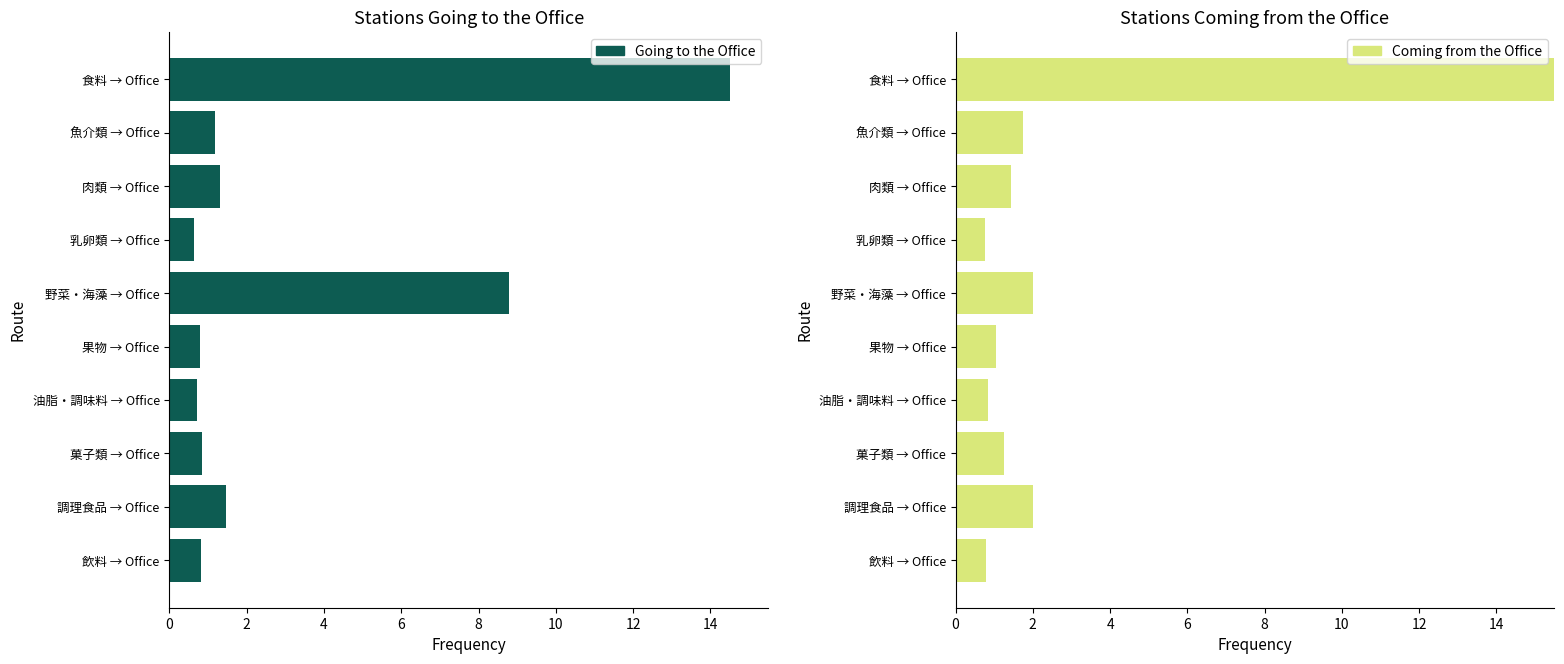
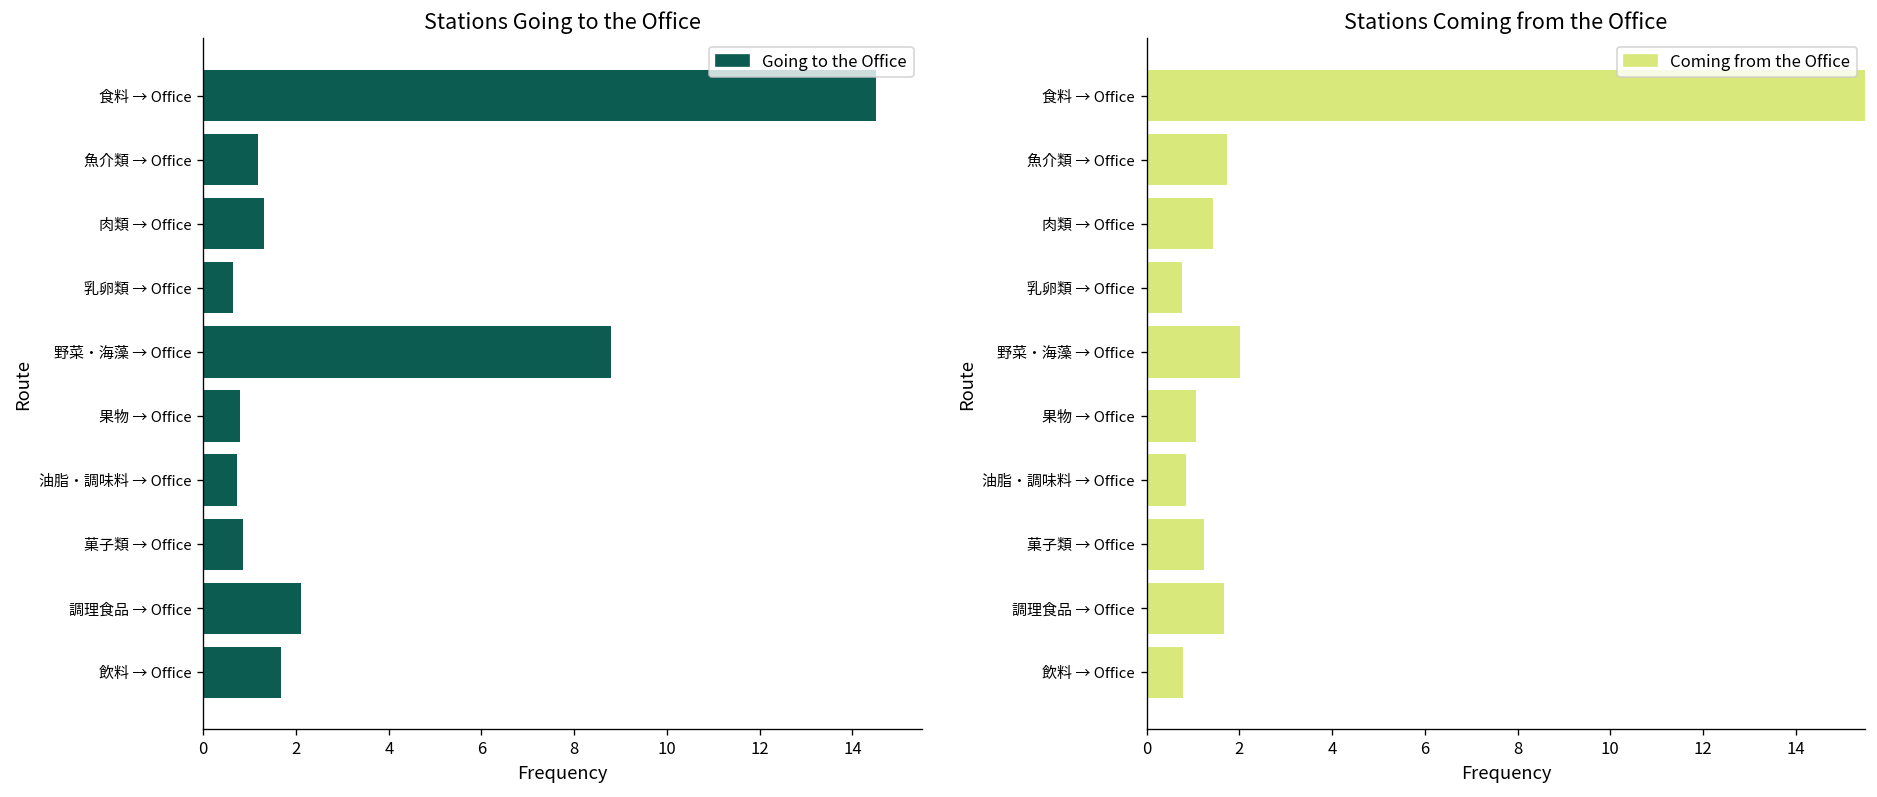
Stations Going to the Office, 調理食品 → Office: 1.5 -> 2.1
Stations Going to the Office, 飲料 → Office: 0.8 -> 1.7
Stations Coming from the Office, 調理食品 → Office: 2.0 -> 1.7
